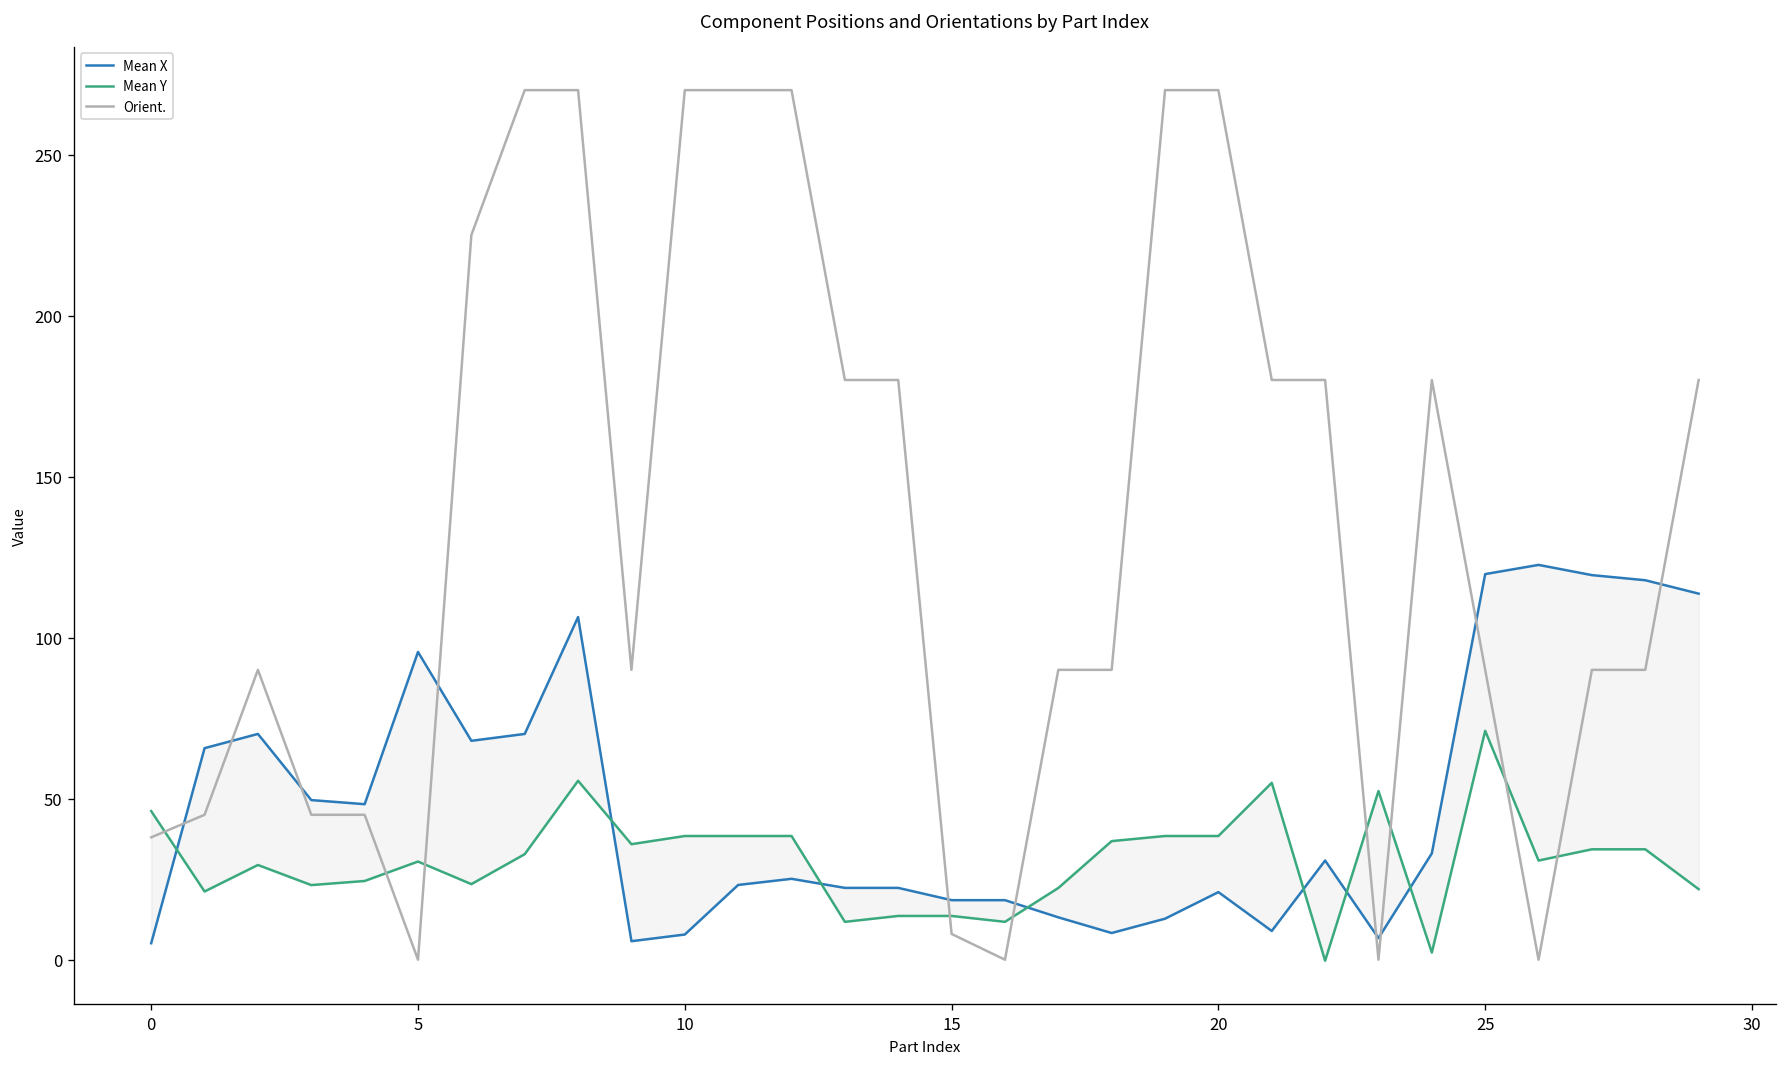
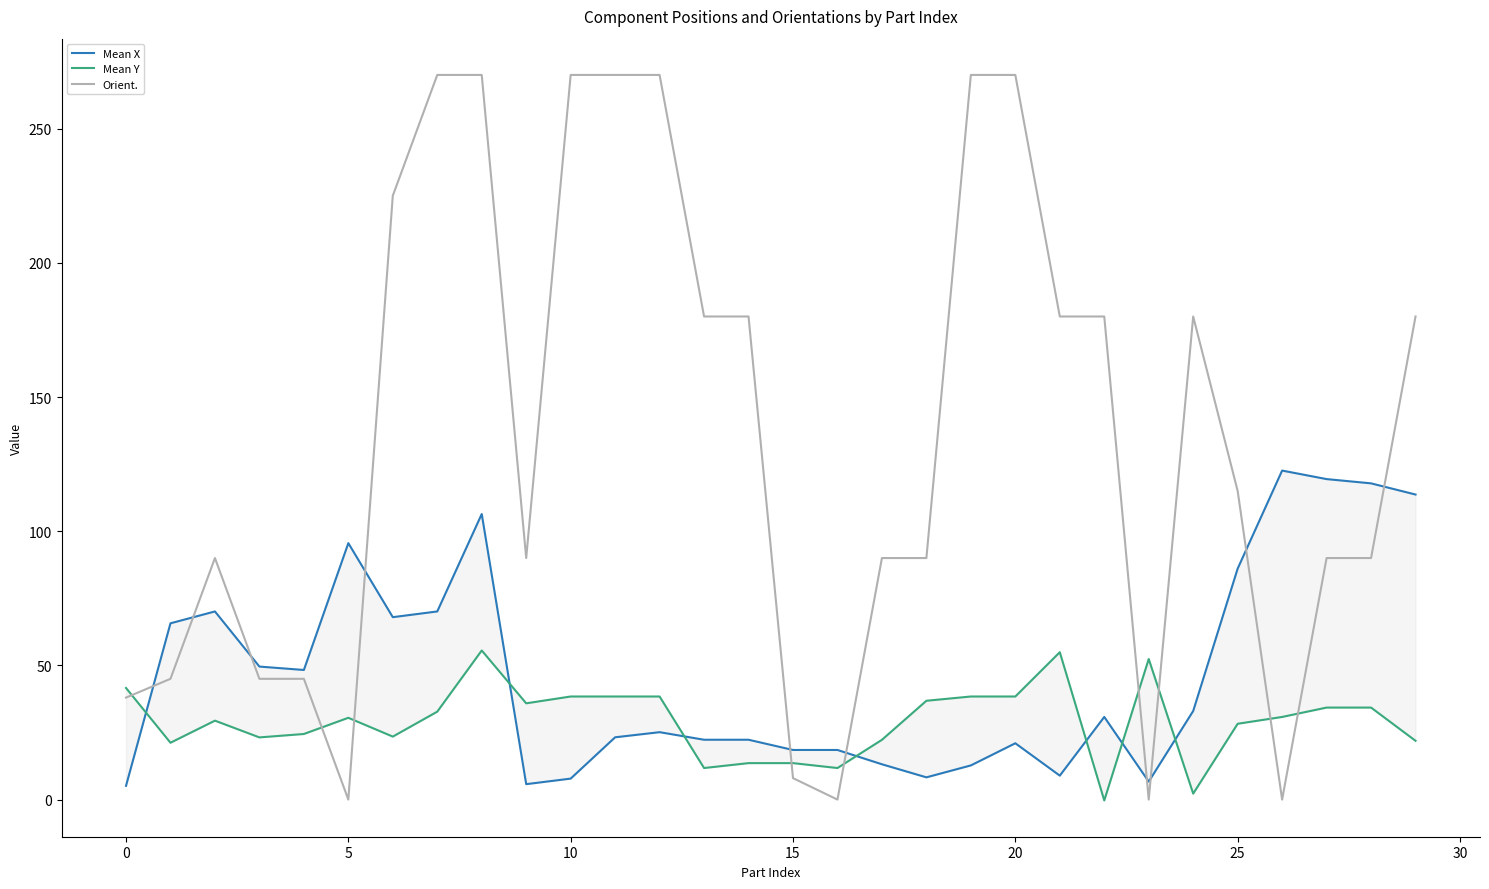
Mean Y, 0: 46 -> 42
Mean X, 25: 120 -> 86
Mean Y, 25: 71 -> 28
Orient., 25: 90 -> 115
